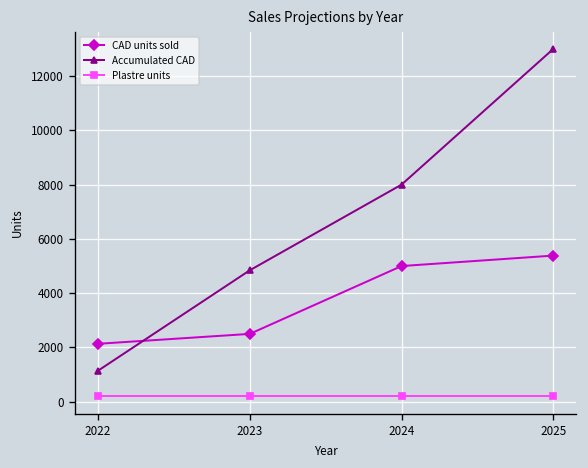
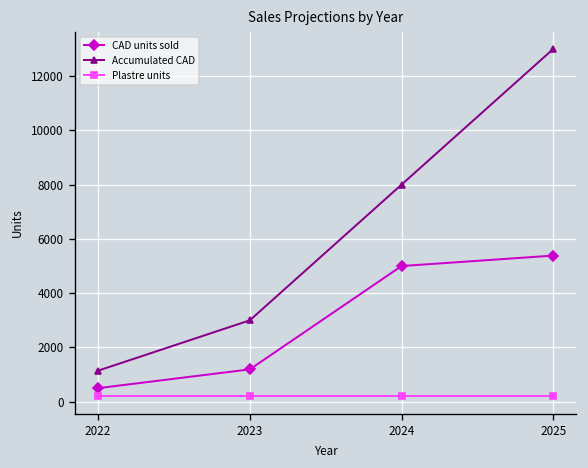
CAD units sold, 2022: 2100 -> 500
CAD units sold, 2023: 2500 -> 1200
Accumulated CAD, 2023: 4800 -> 3000
